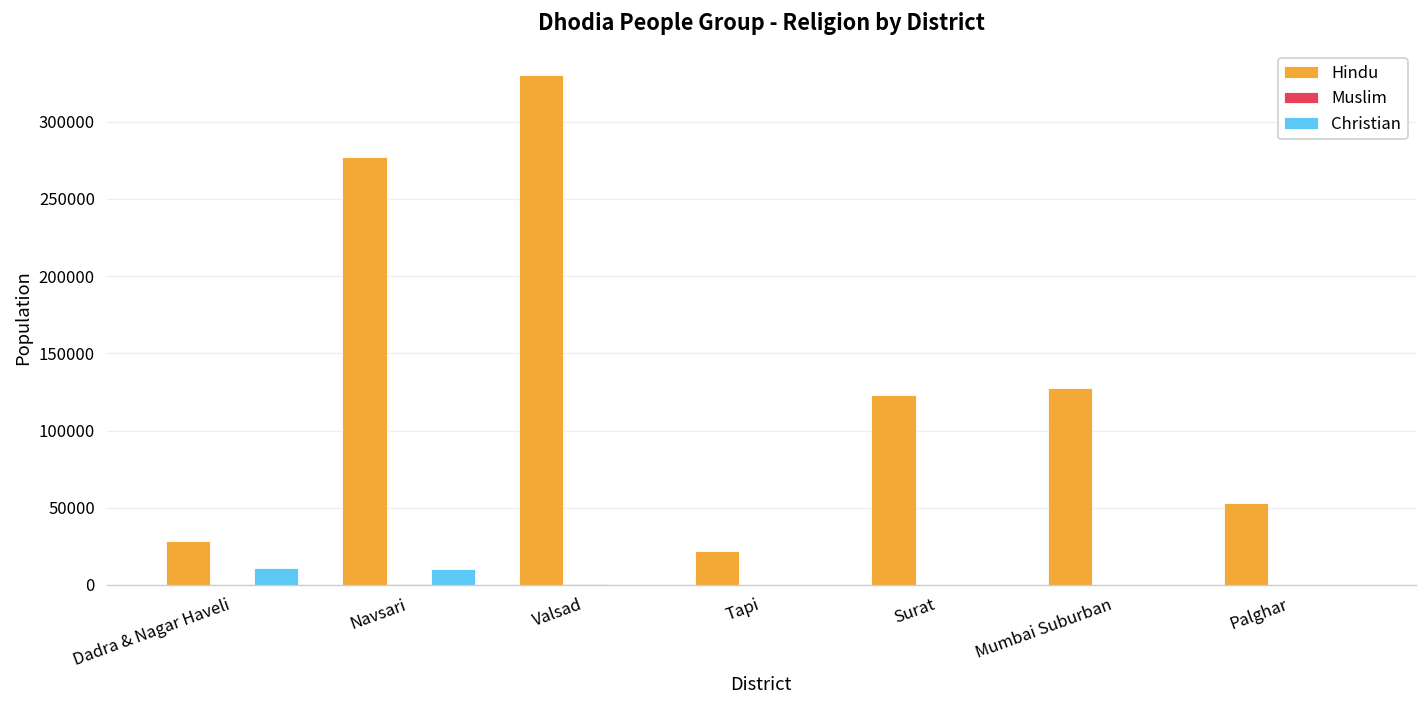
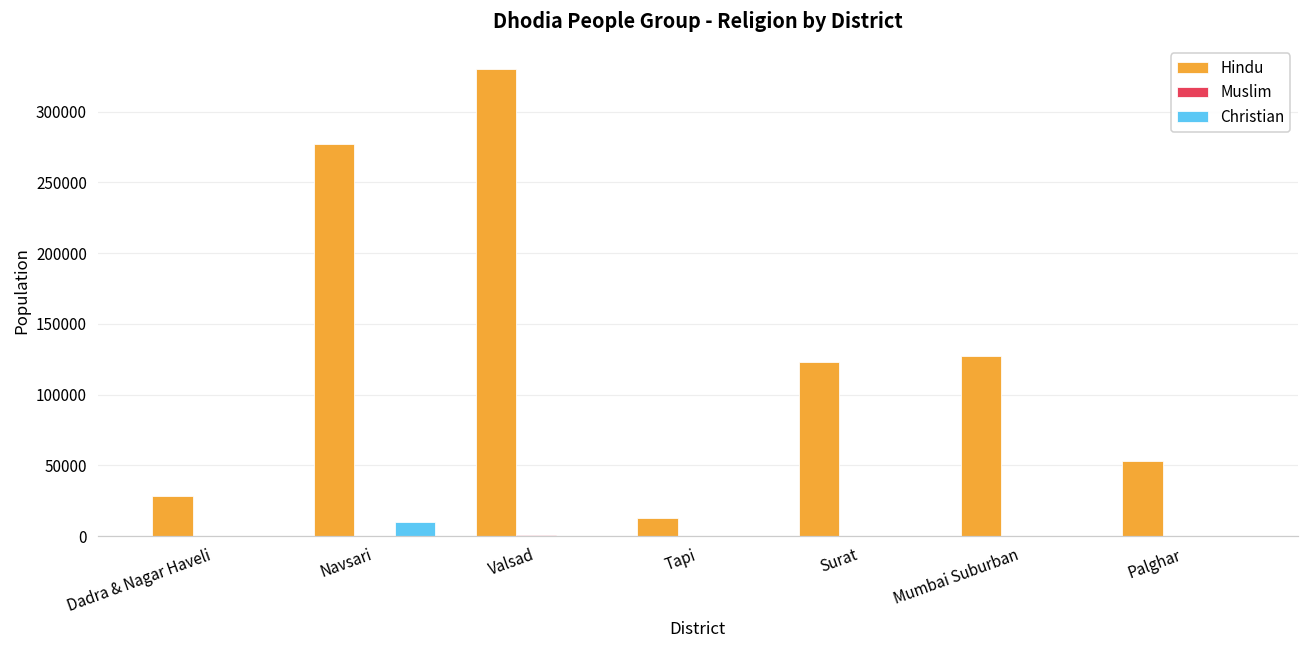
Christian, Dadra & Nagar Haveli: 11000 -> 0
Hindu, Tapi: 22000 -> 13000
